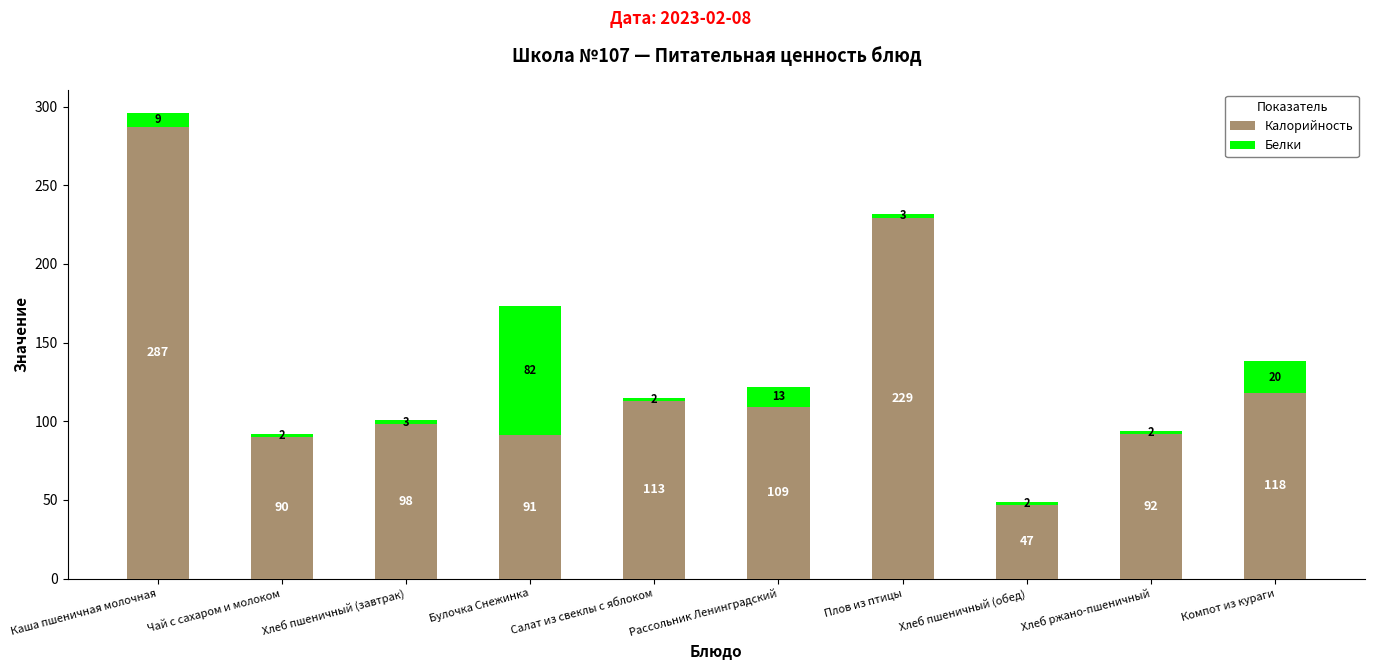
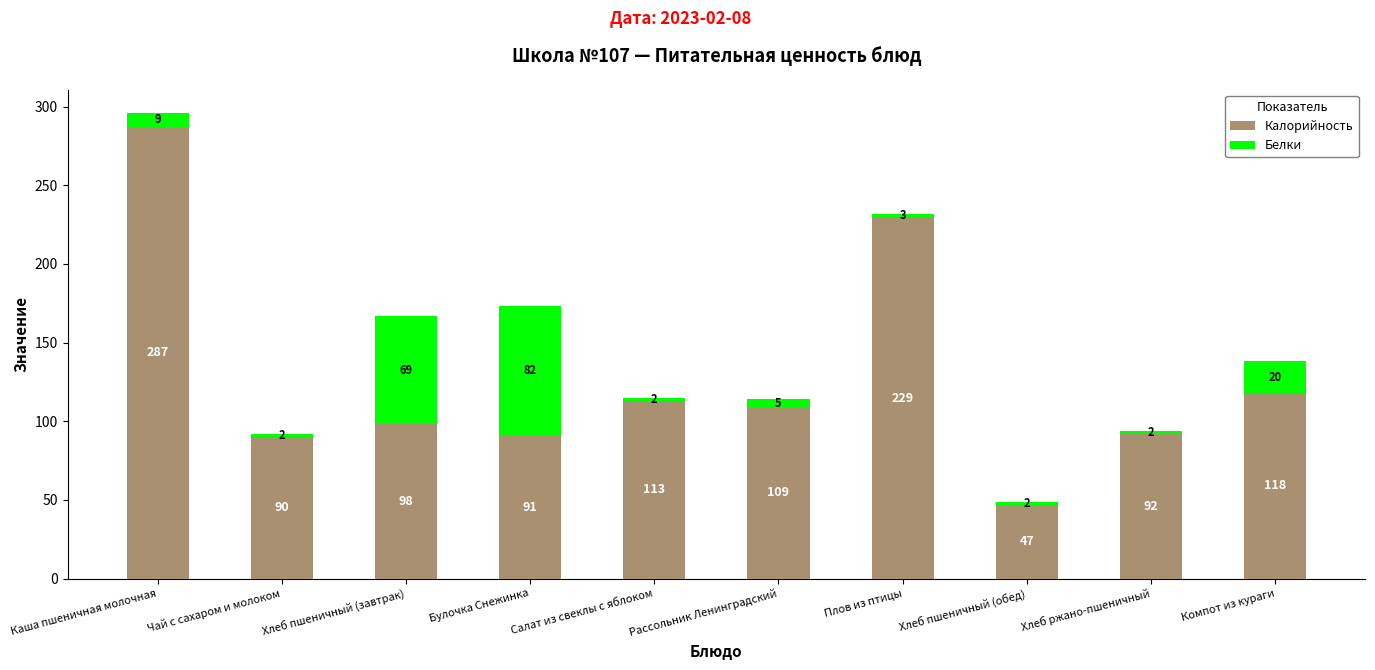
Белки, Хлеб пшеничный (завтрак): 3 -> 69
Белки, Рассольник Ленинградский: 13 -> 5
